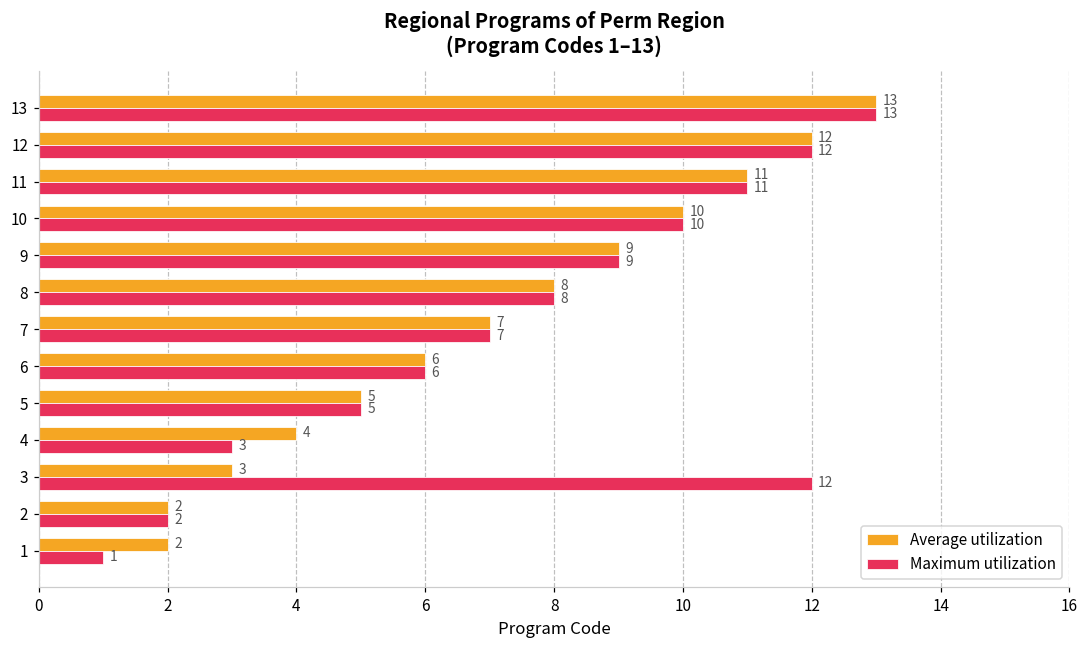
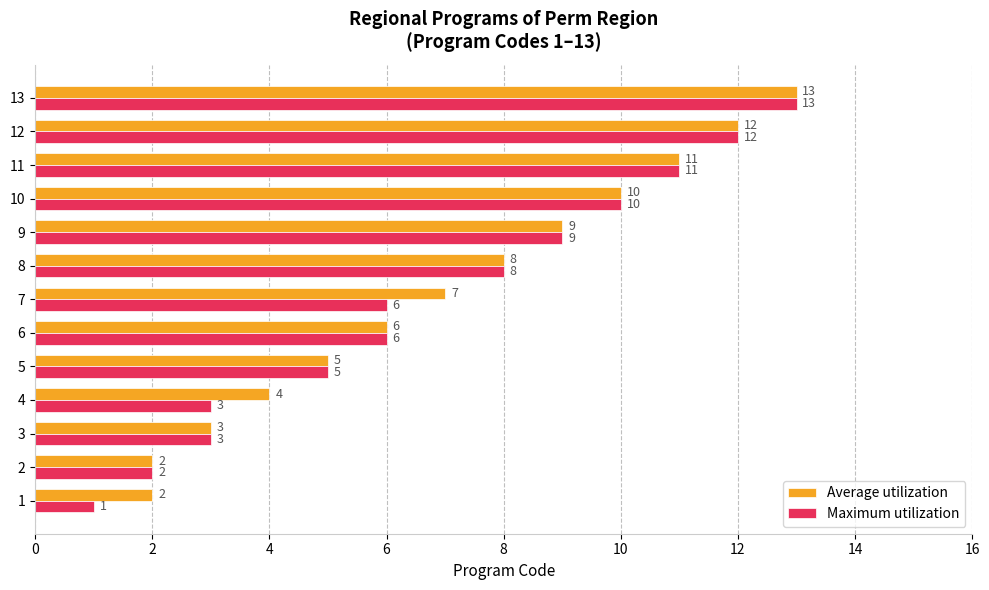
Maximum utilization, 7: 7 -> 6
Maximum utilization, 3: 12 -> 3
